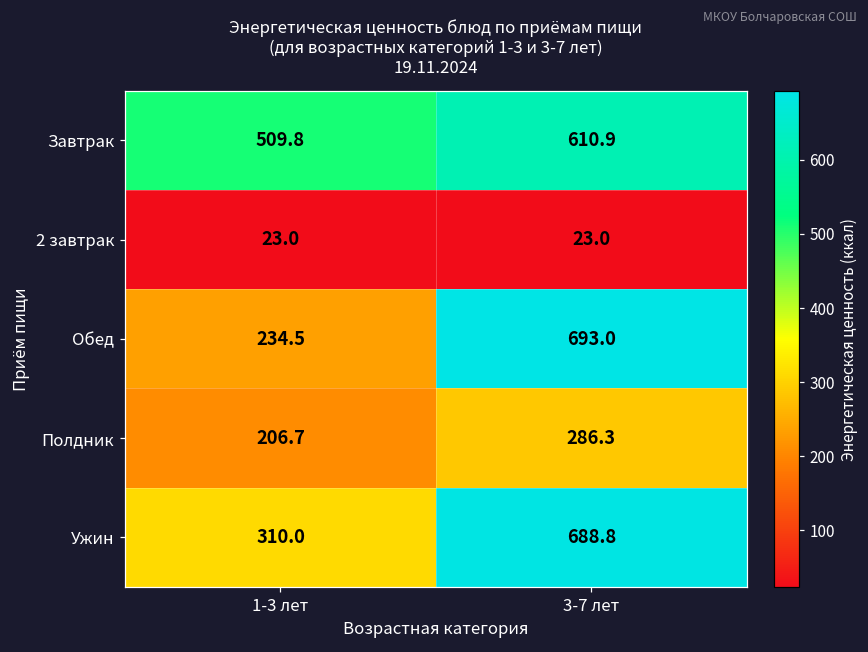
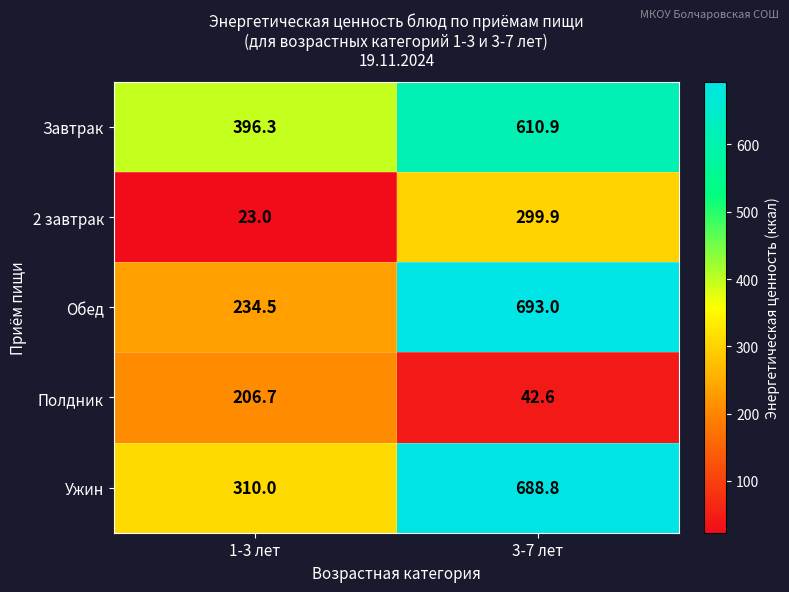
Завтрак, 1-3 лет: 509.8 -> 396.3
2 завтрак, 3-7 лет: 23.0 -> 299.9
Полдник, 3-7 лет: 286.3 -> 42.6
